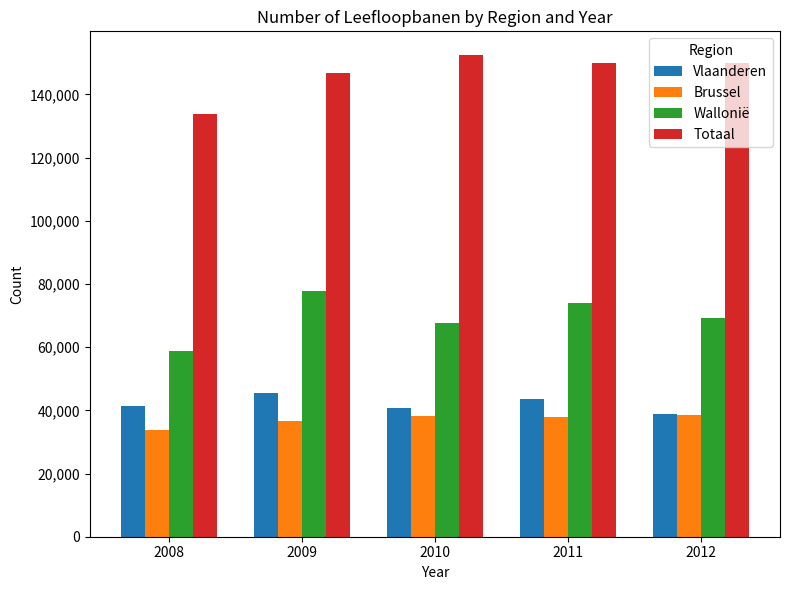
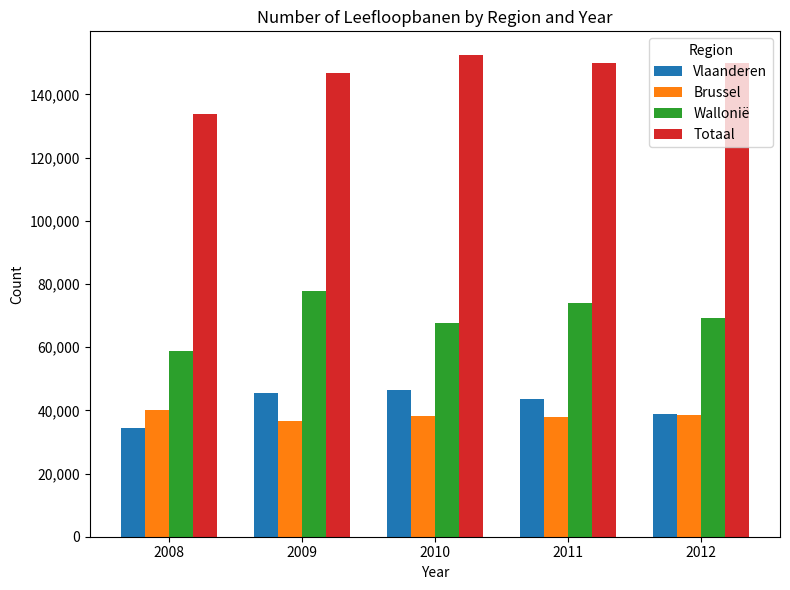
Vlaanderen, 2008: 41,000 -> 34,000
Brussel, 2008: 34,000 -> 40,000
Vlaanderen, 2010: 41,000 -> 46,000
